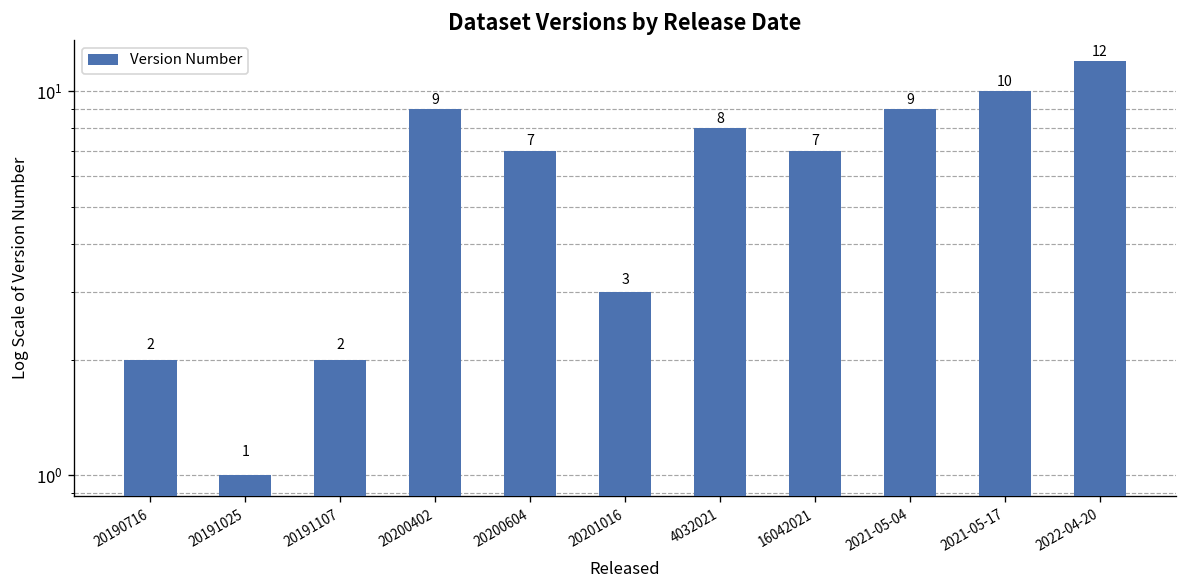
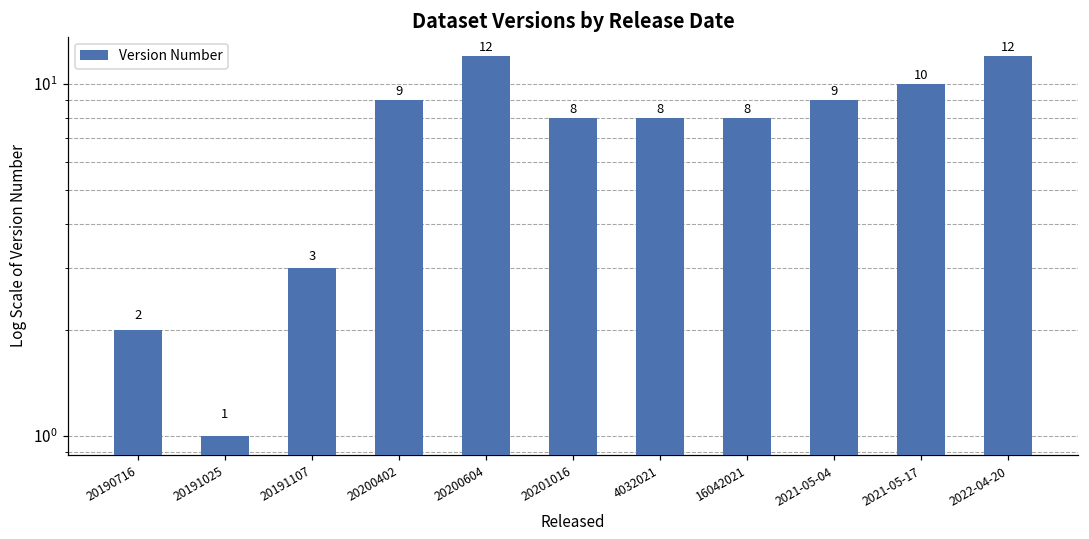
20191107: 2 -> 3
20200604: 7 -> 12
20201016: 3 -> 8
16042021: 7 -> 8
